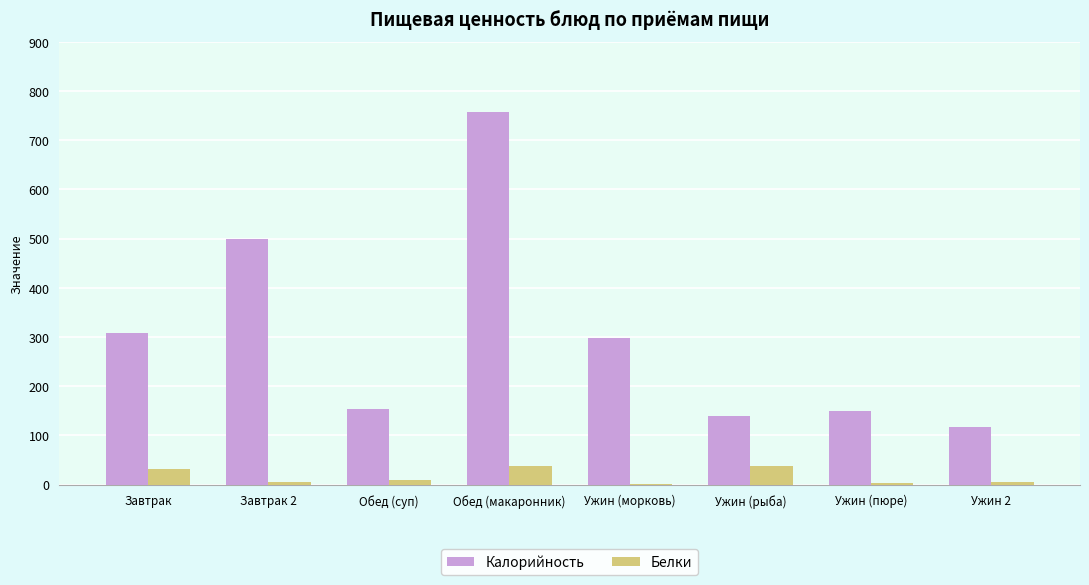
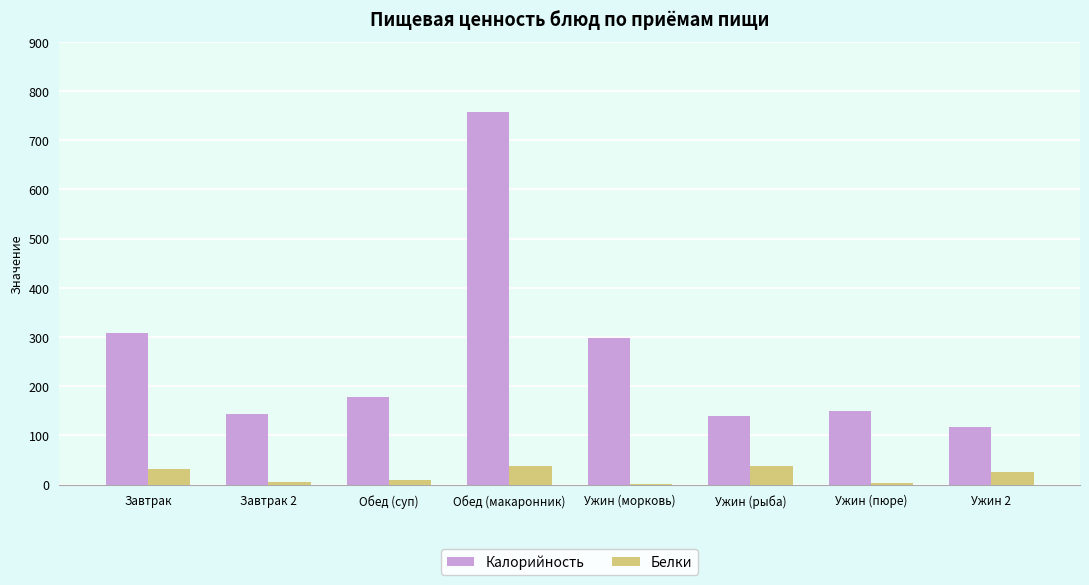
Калорийность, Завтрак 2: 500 -> 140
Калорийность, Обед (суп): 150 -> 180
Белки, Ужин 2: 10 -> 30
